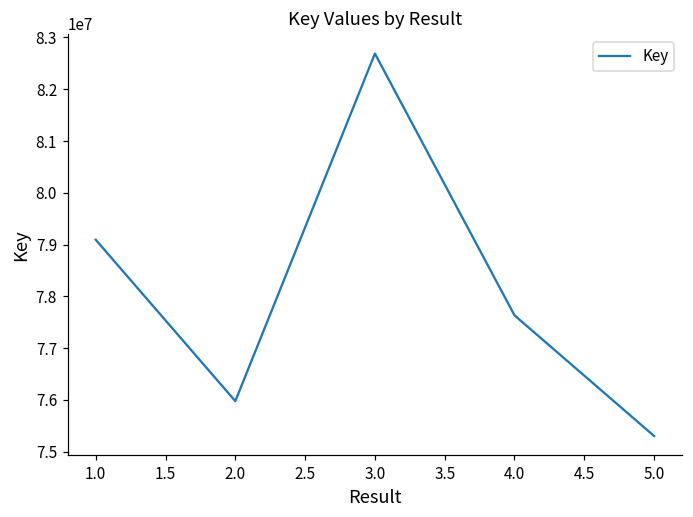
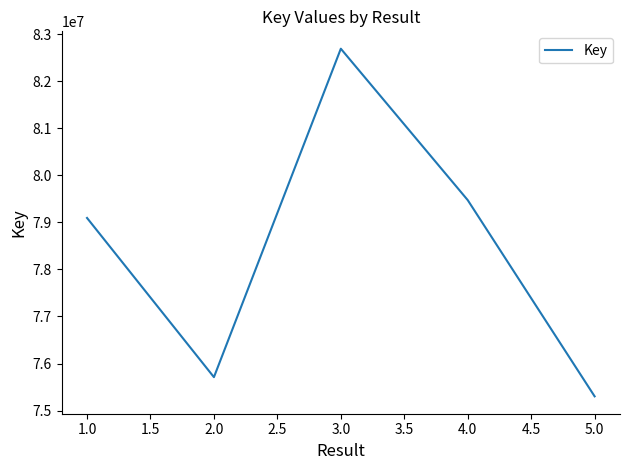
2.0: 76000000 -> 75700000
4.0: 77600000 -> 79500000
